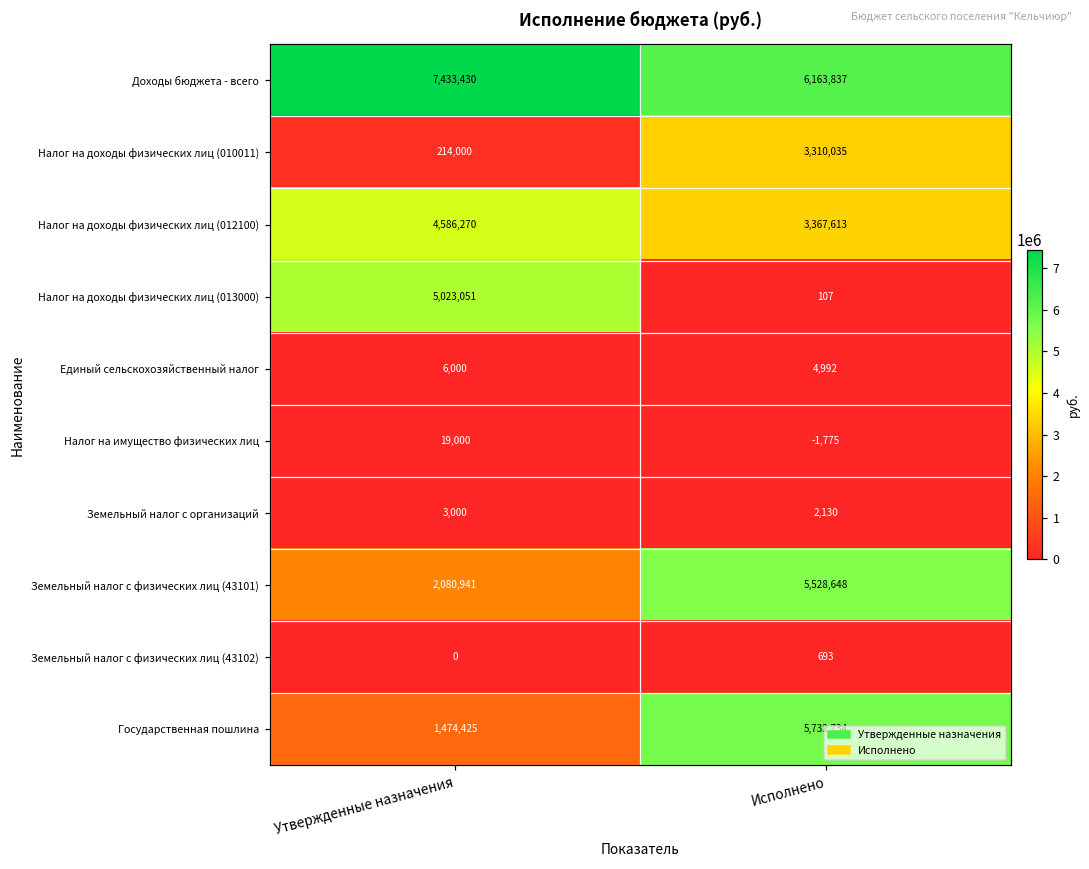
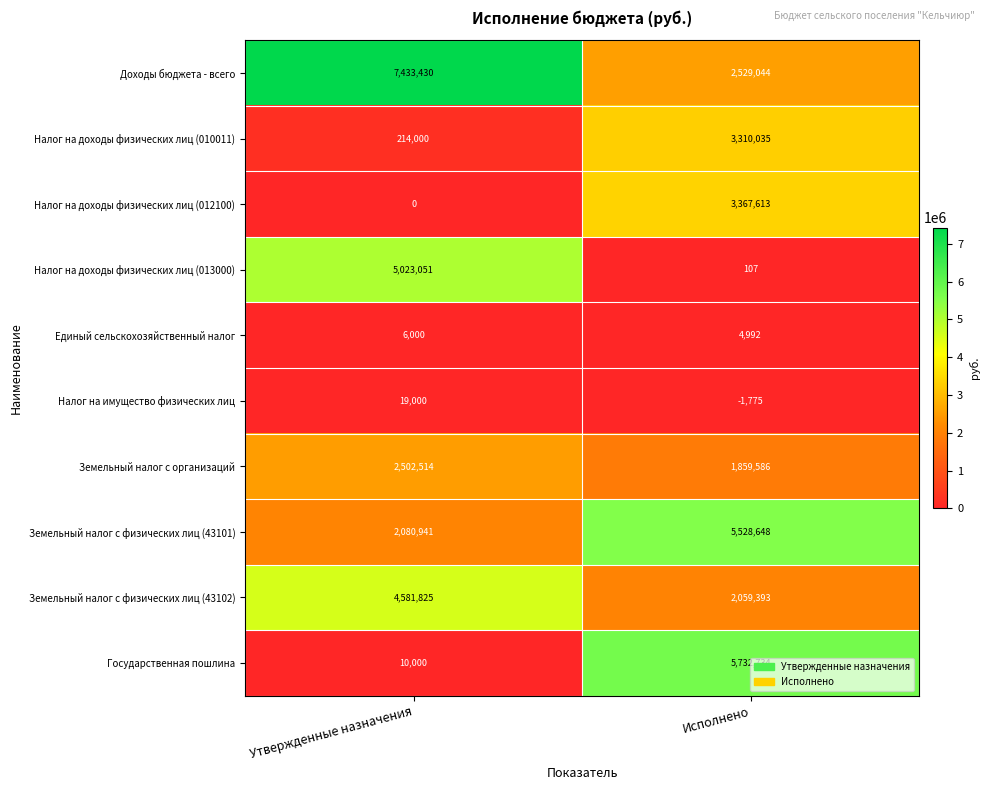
Доходы бюджета - всего, Исполнено: 6,163,837 -> 2,529,044
Налог на доходы физических лиц (012100), Утвержденные назначения: 4,586,270 -> 0
Земельный налог с организаций, Утвержденные назначения: 3,000 -> 2,502,514
Земельный налог с организаций, Исполнено: 2,130 -> 1,859,586
Земельный налог с физических лиц (43102), Утвержденные назначения: 0 -> 4,581,825
Земельный налог с физических лиц (43102), Исполнено: 693 -> 2,059,393
Государственная пошлина, Утвержденные назначения: 1,474,425 -> 10,000
